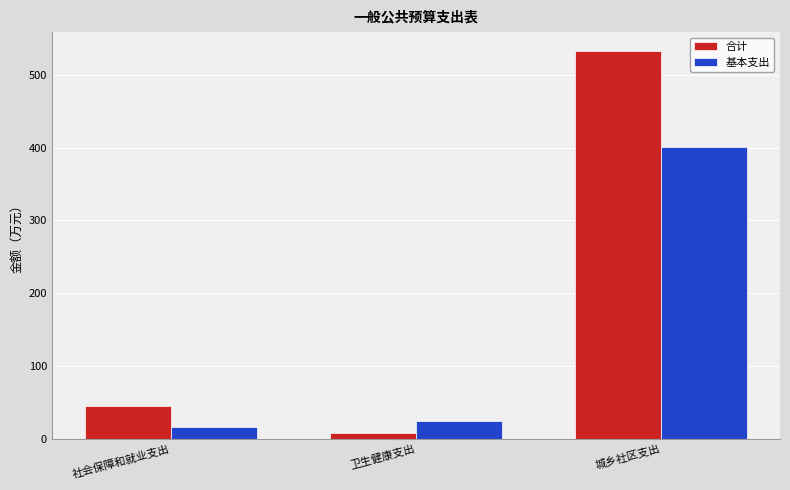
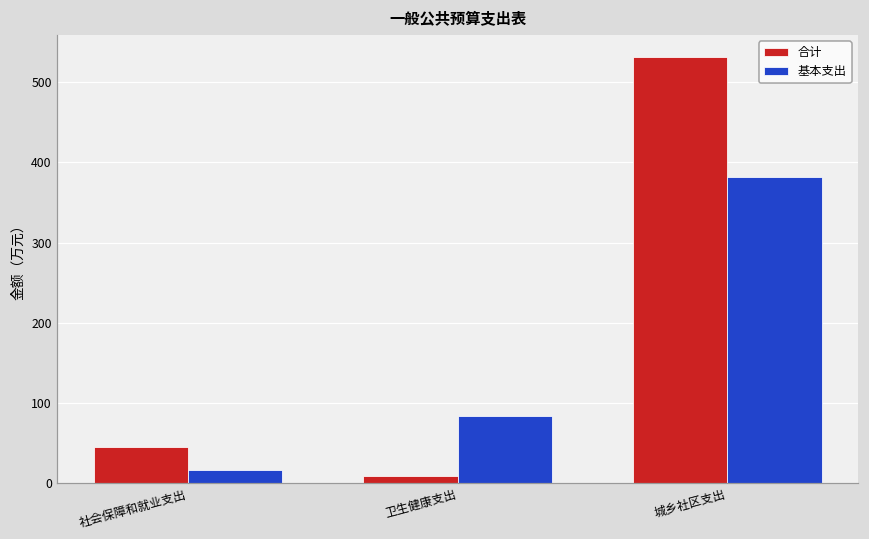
基本支出, 卫生健康支出: 20 -> 80
基本支出, 城乡社区支出: 400 -> 380
